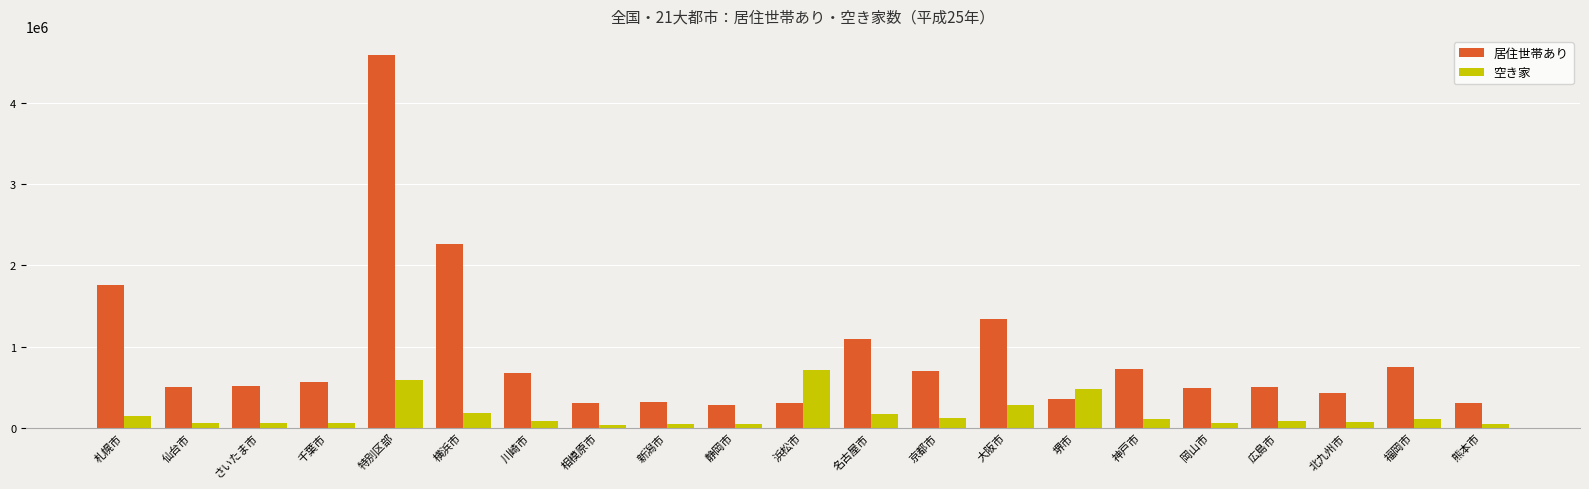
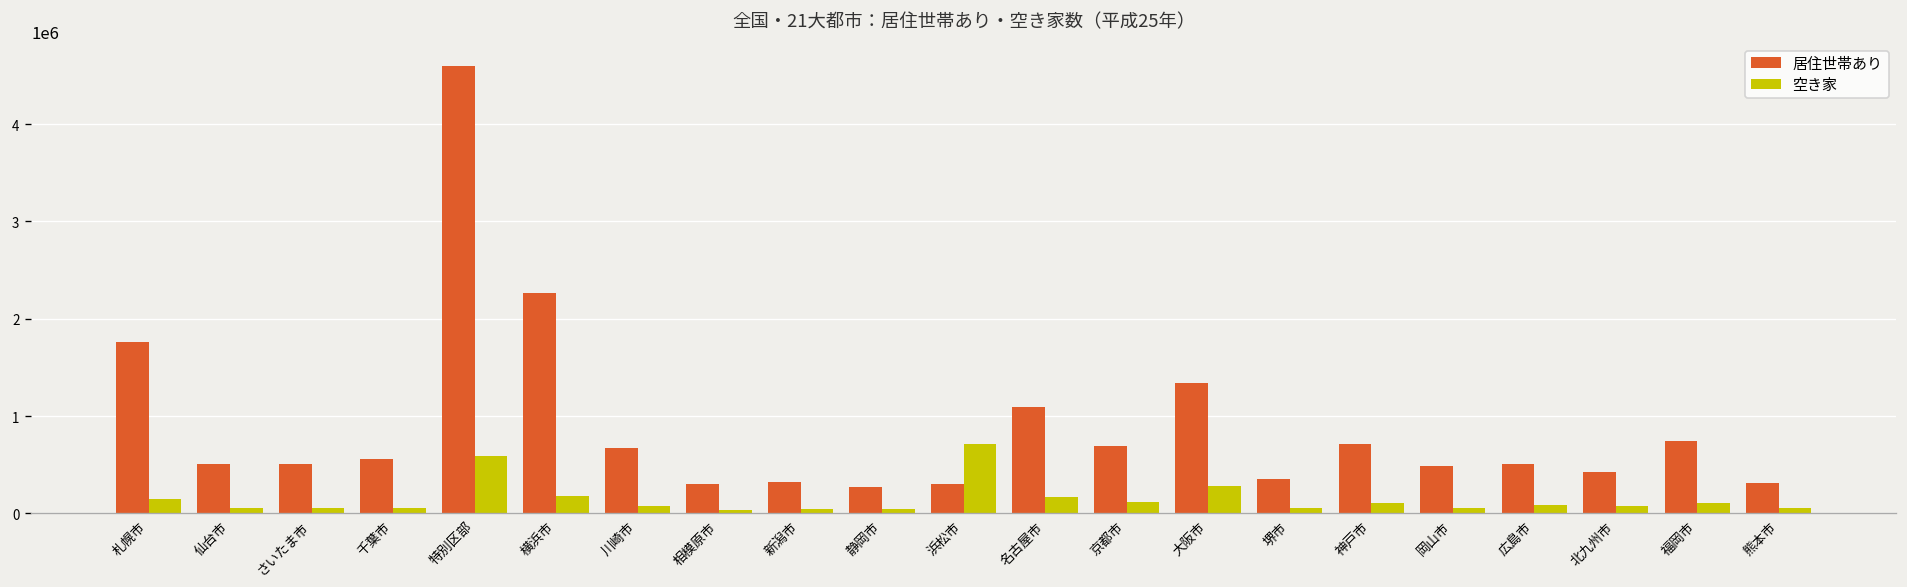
空き家, 堺市: 500000 -> 100000
